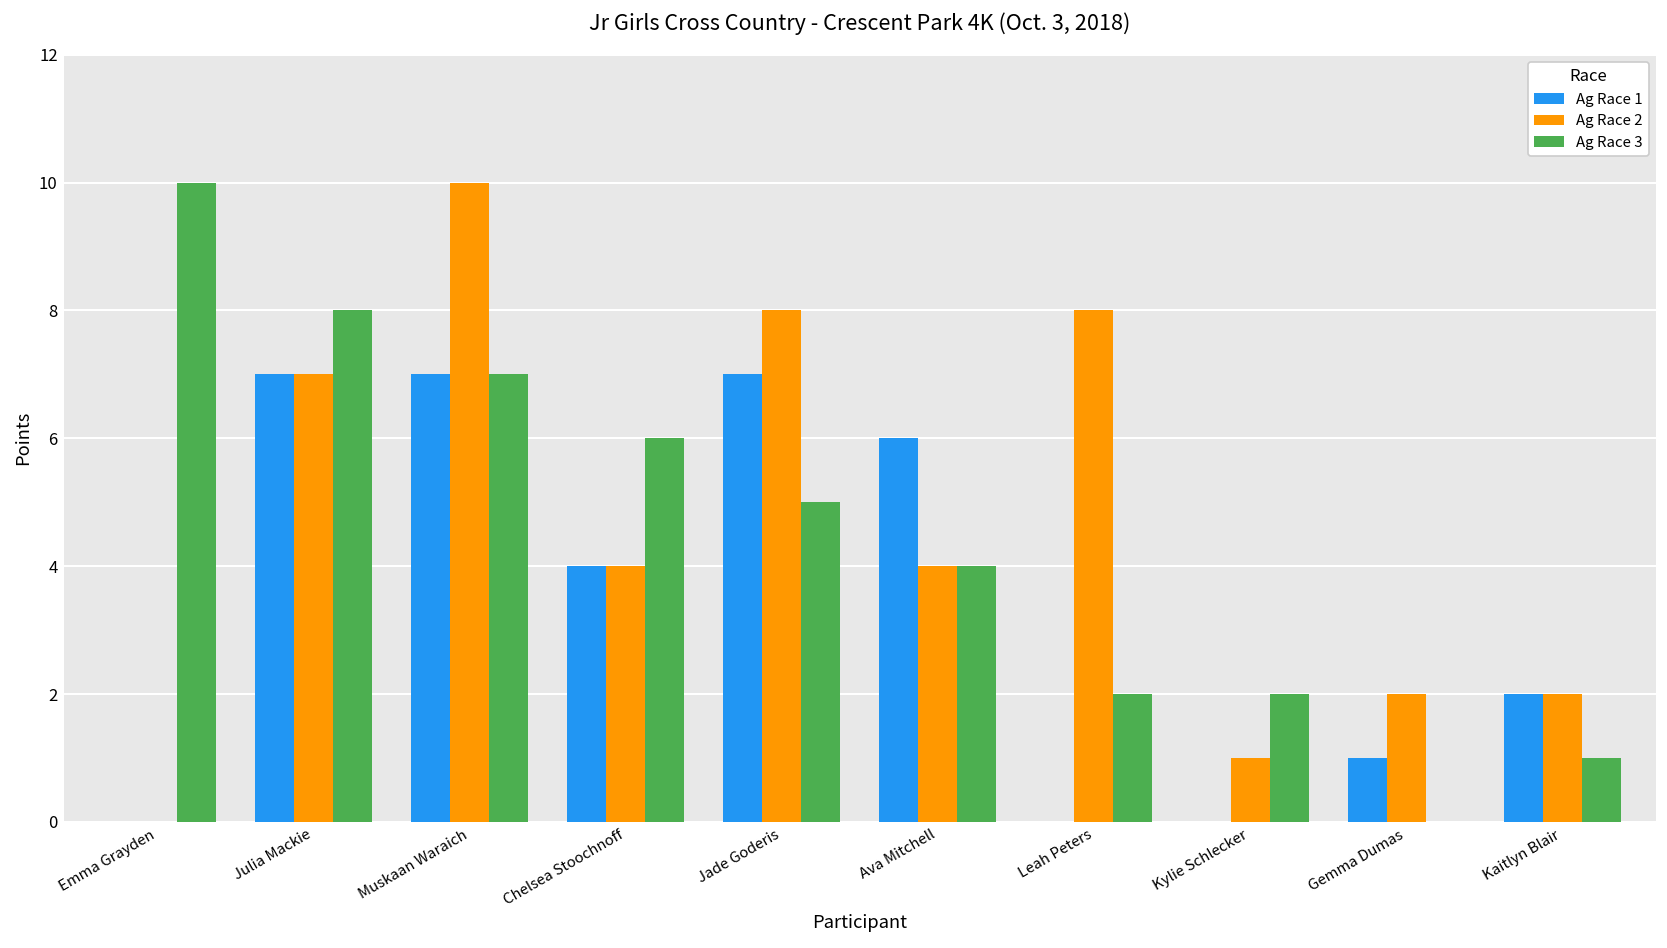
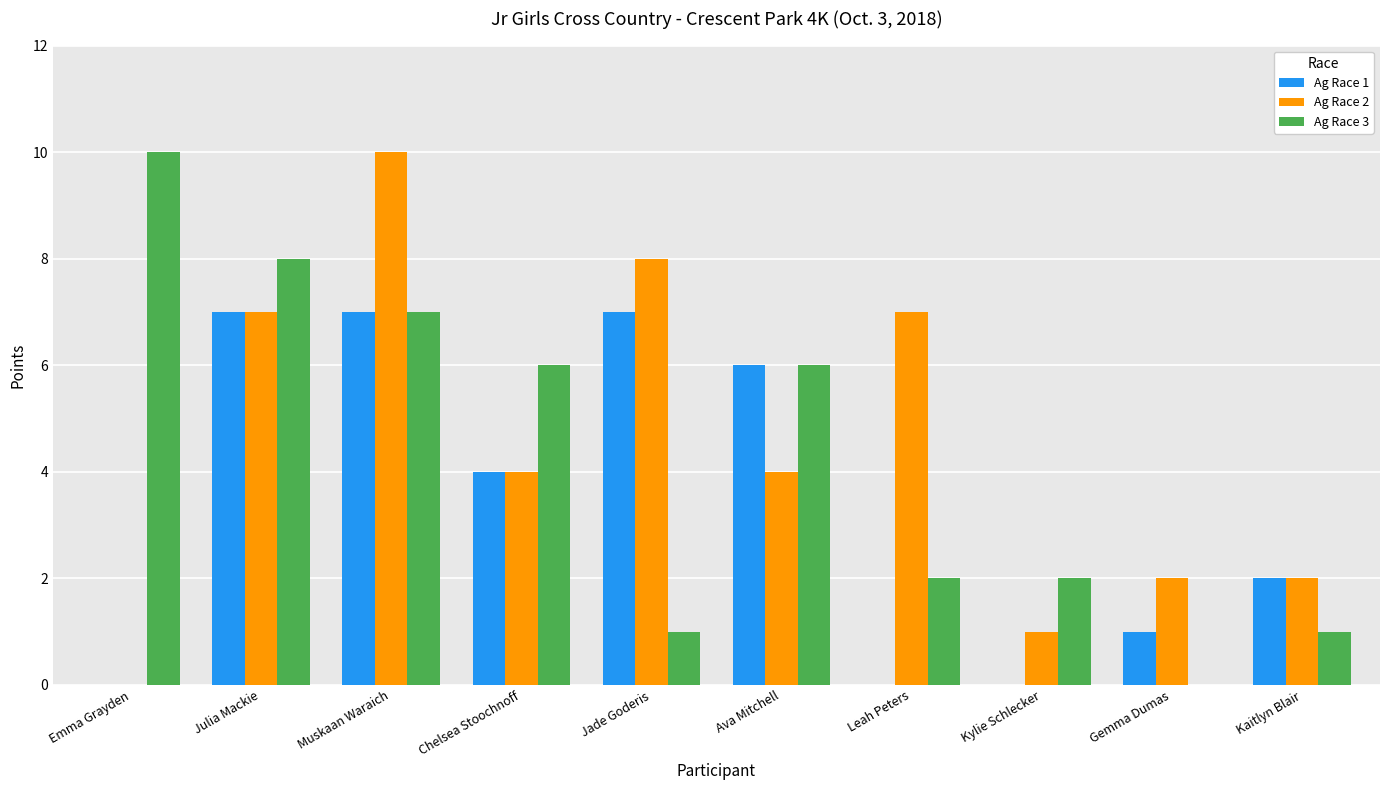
Ag Race 3, Jade Goderis: 5 -> 1
Ag Race 3, Ava Mitchell: 4 -> 6
Ag Race 2, Leah Peters: 8 -> 7
